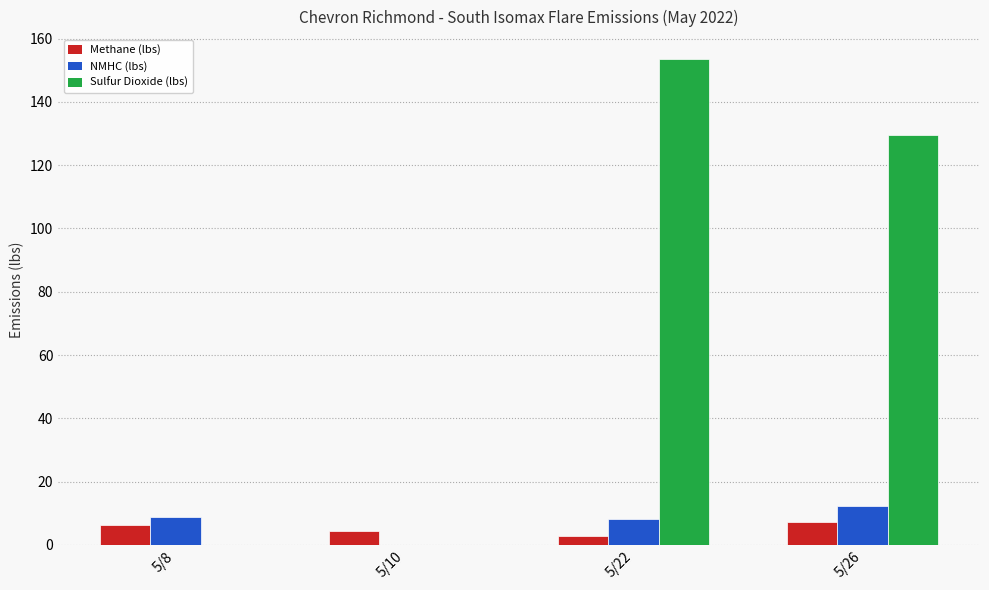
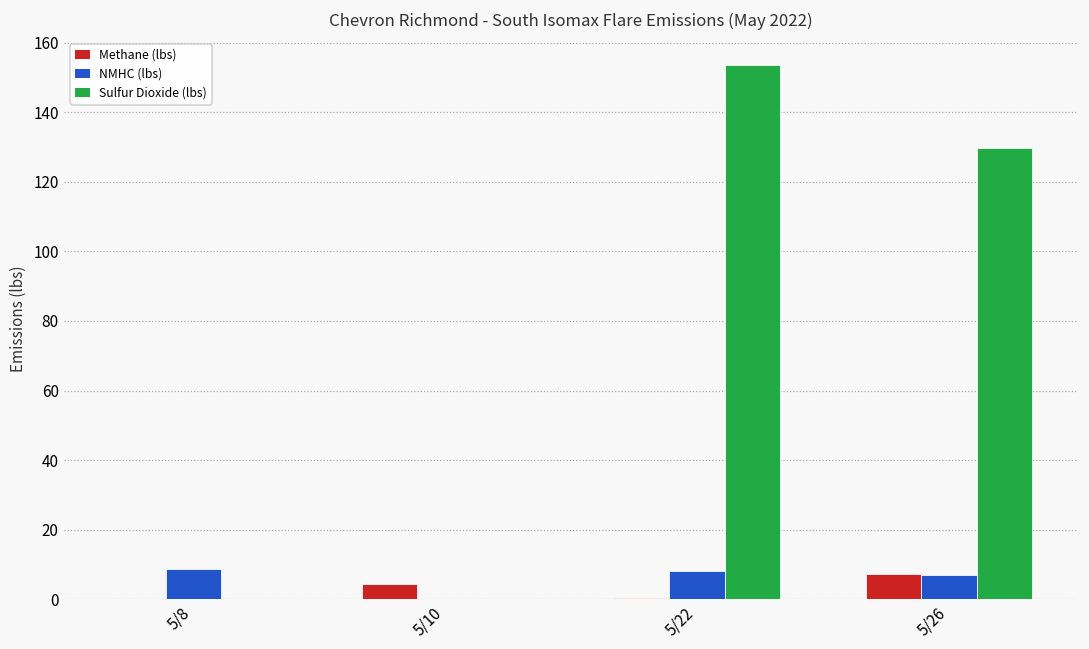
Methane (lbs), 5/8: 6 -> 0
Methane (lbs), 5/22: 3 -> 0
NMHC (lbs), 5/26: 12 -> 7
